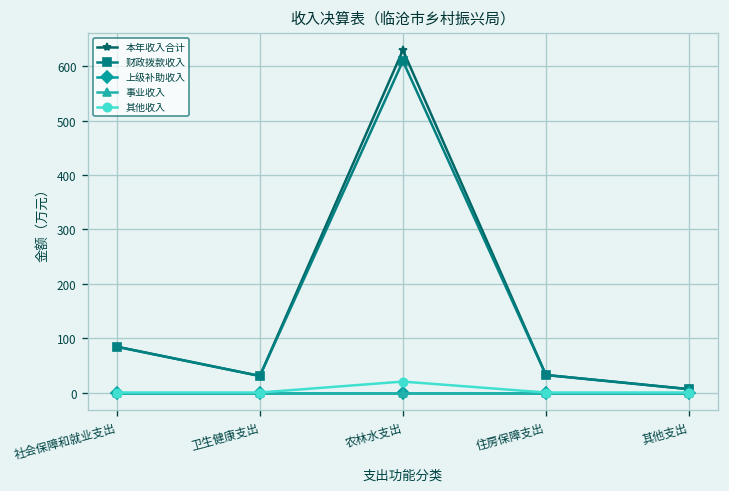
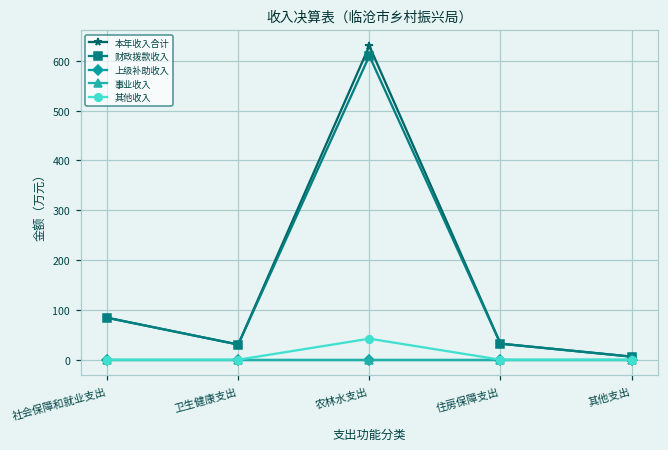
其他收入, 农林水支出: 20 -> 40
